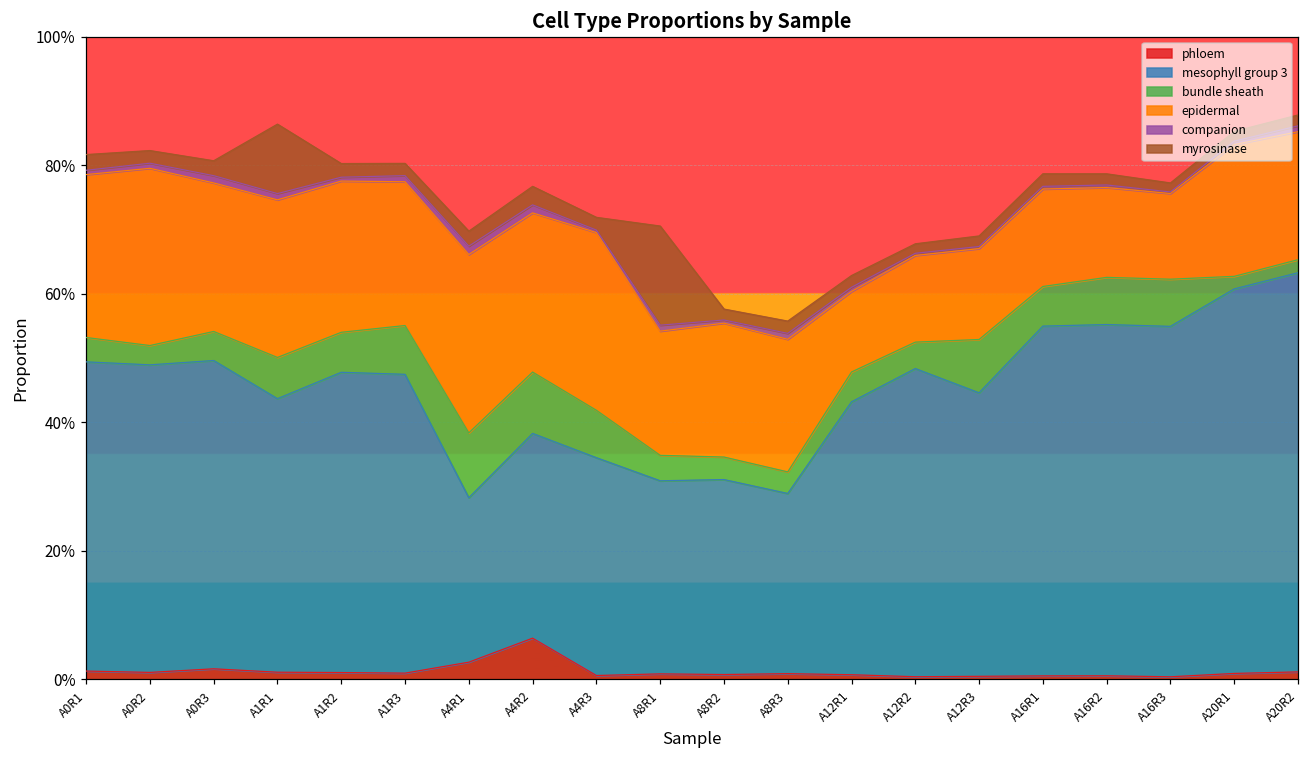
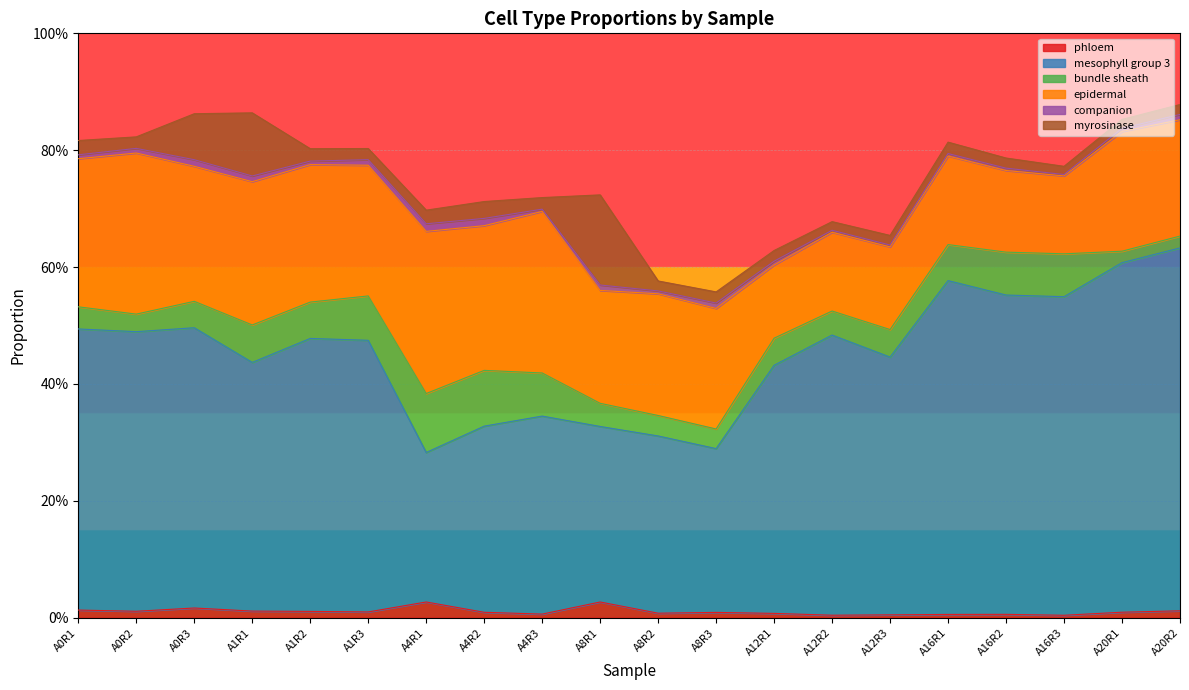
myrosinase, A0R3: 2% -> 8%
phloem, A4R2: 6% -> 1%
phloem, A8R1: 1% -> 3%
bundle sheath, A12R3: 8% -> 5%
mesophyll group 3, A16R1: 54% -> 57%
